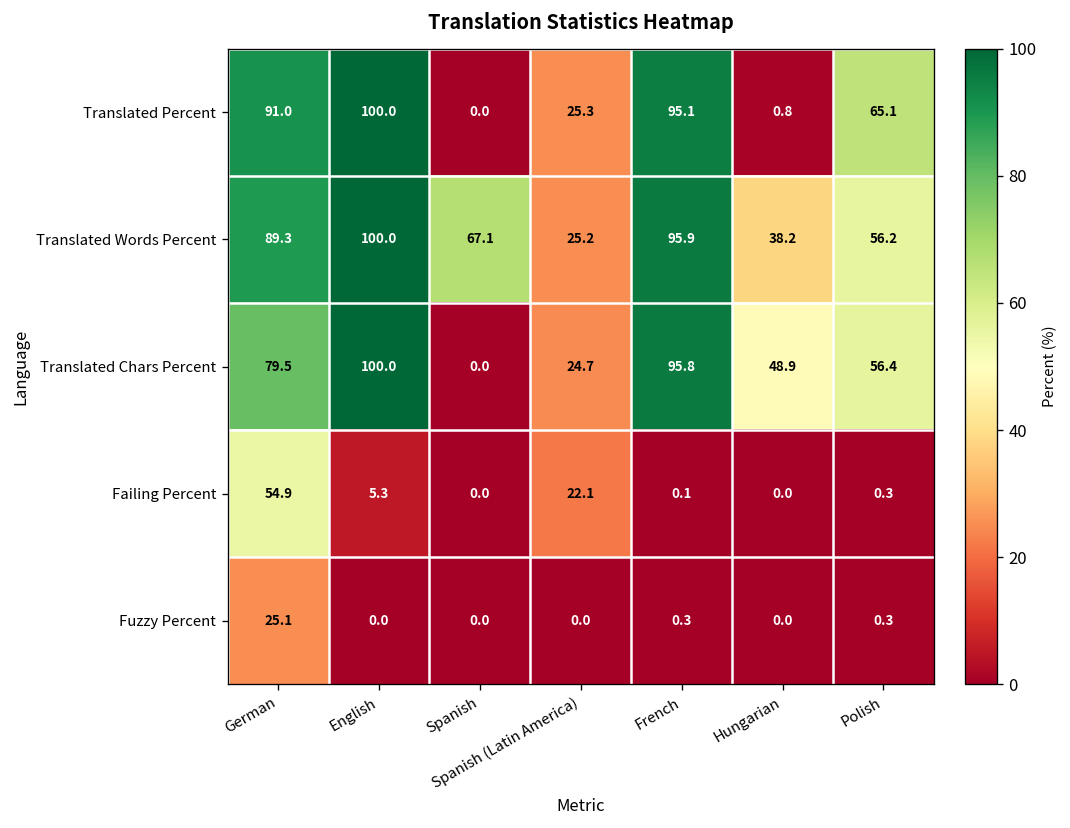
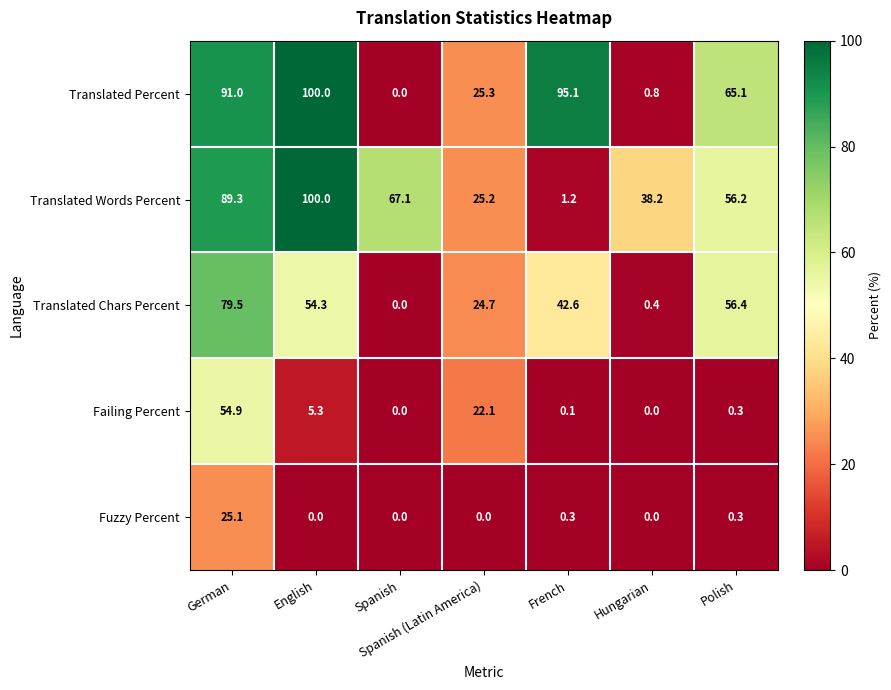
Translated Words Percent, French: 95.9 -> 1.2
Translated Chars Percent, English: 100.0 -> 54.3
Translated Chars Percent, French: 95.8 -> 42.6
Translated Chars Percent, Hungarian: 48.9 -> 0.4
